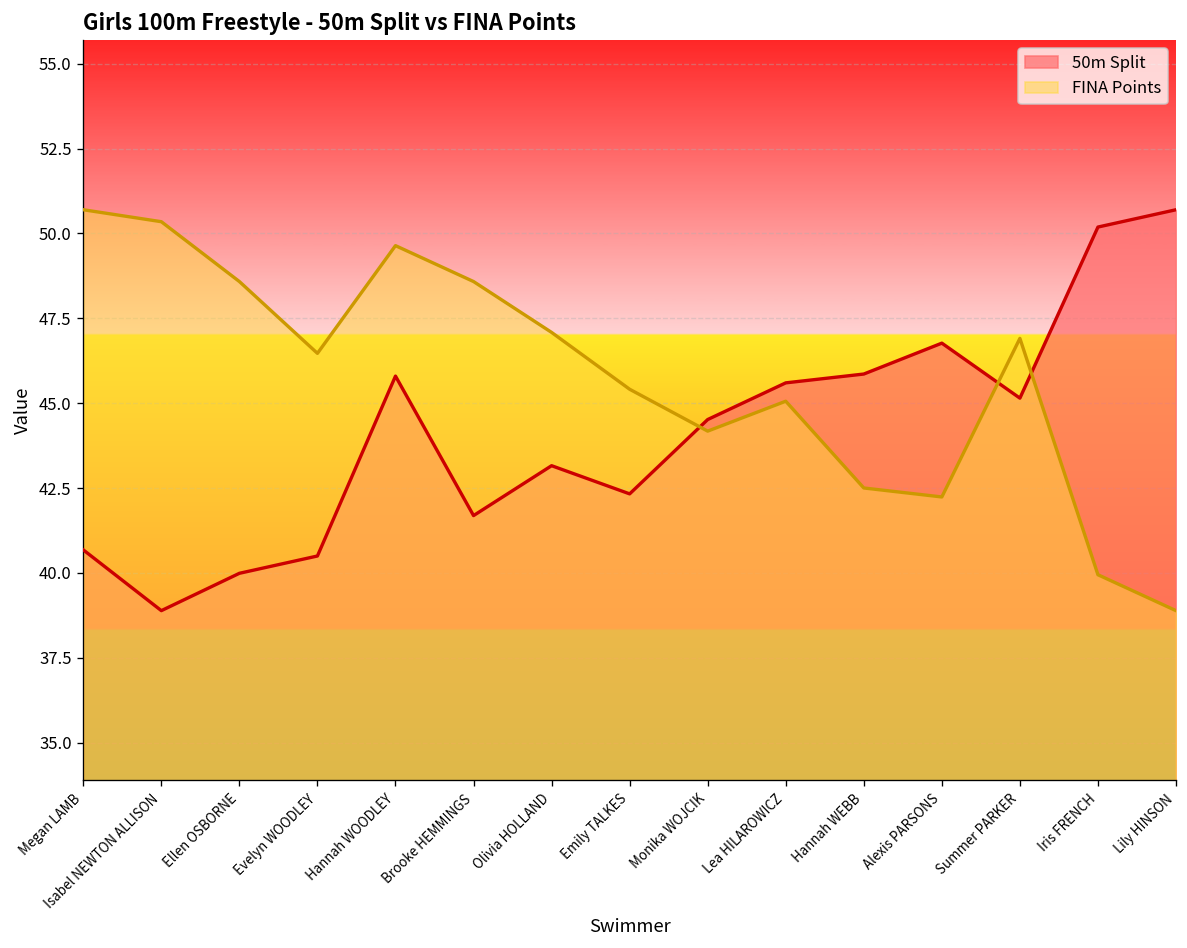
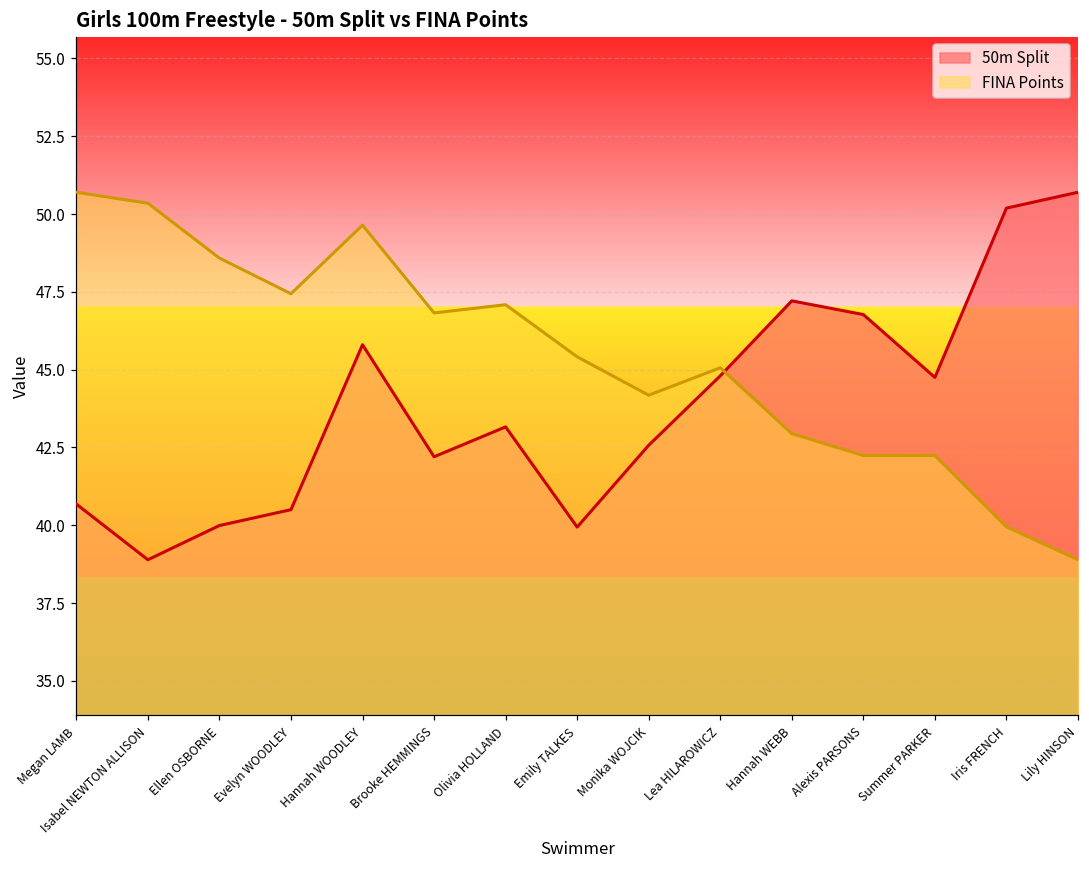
FINA Points, Evelyn WOODLEY: 46.5 -> 47.4
50m Split, Brooke HEMMINGS: 41.7 -> 42.2
FINA Points, Brooke HEMMINGS: 48.6 -> 46.8
50m Split, Emily TALKES: 42.3 -> 39.9
50m Split, Monika WOJCIK: 44.5 -> 42.6
50m Split, Lea HILAROWICZ: 45.6 -> 44.8
50m Split, Hannah WEBB: 45.9 -> 47.2
FINA Points, Hannah WEBB: 42.5 -> 42.9
50m Split, Summer PARKER: 45.2 -> 44.8
FINA Points, Summer PARKER: 46.9 -> 42.2
